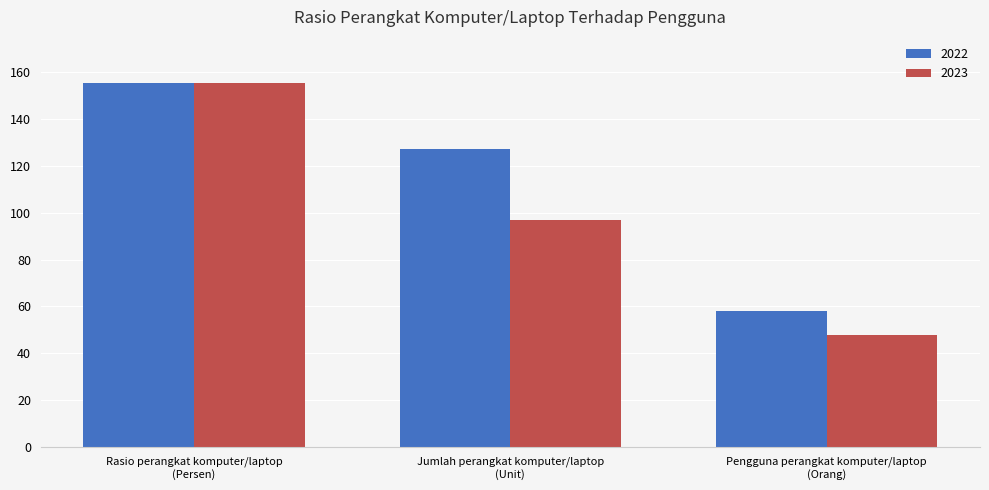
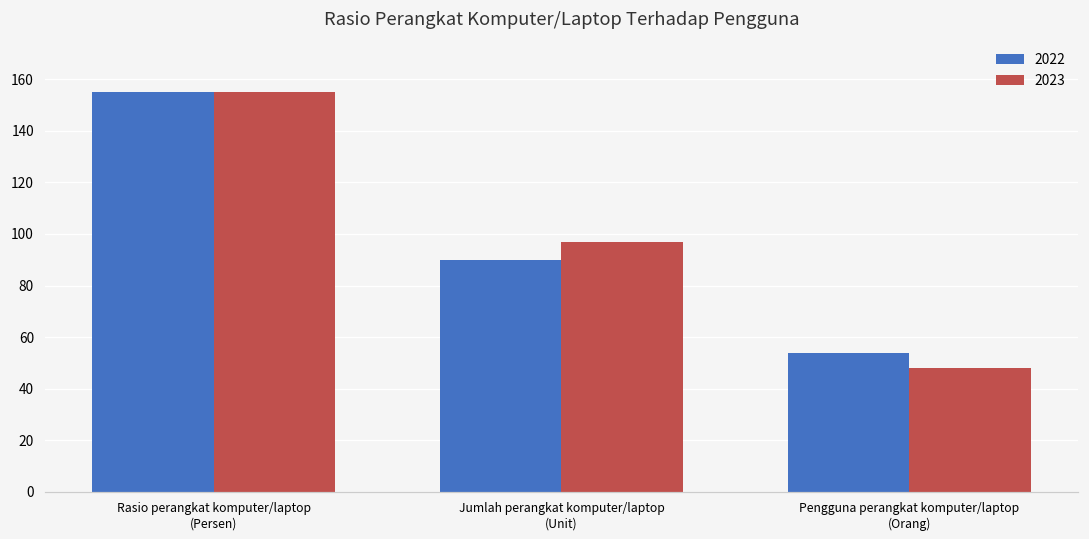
2022, Jumlah perangkat komputer/laptop (Unit): 127 -> 90
2022, Pengguna perangkat komputer/laptop (Orang): 58 -> 54
